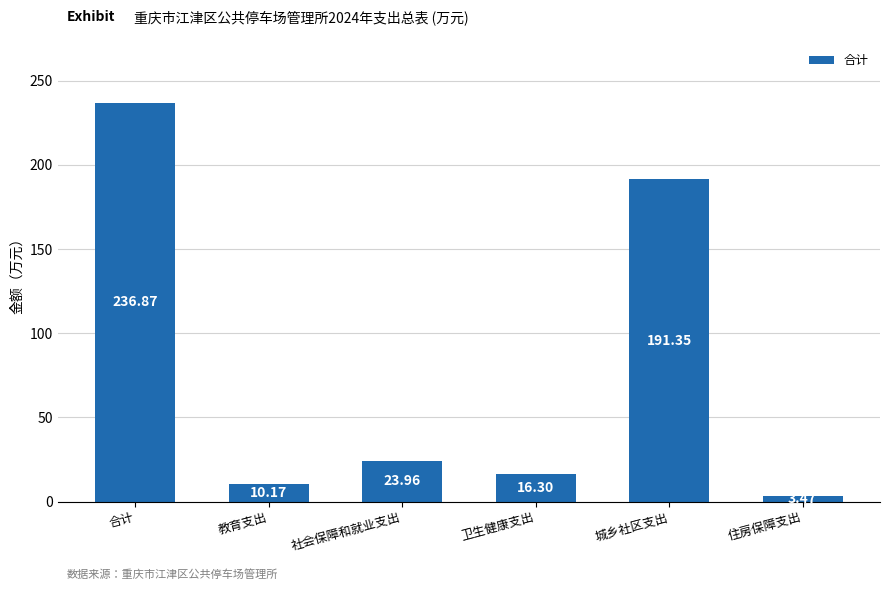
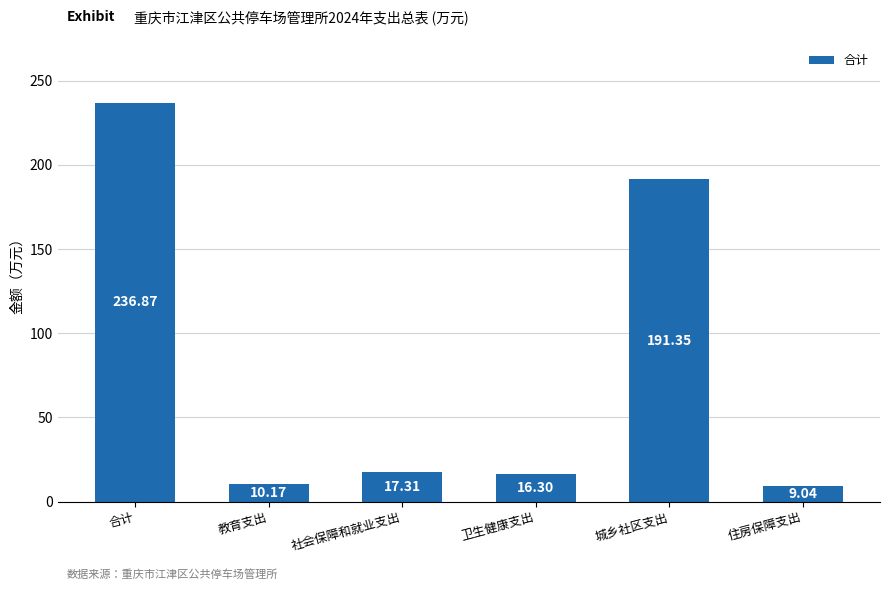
社会保障和就业支出: 23.96 -> 17.31
住房保障支出: 3 -> 9
